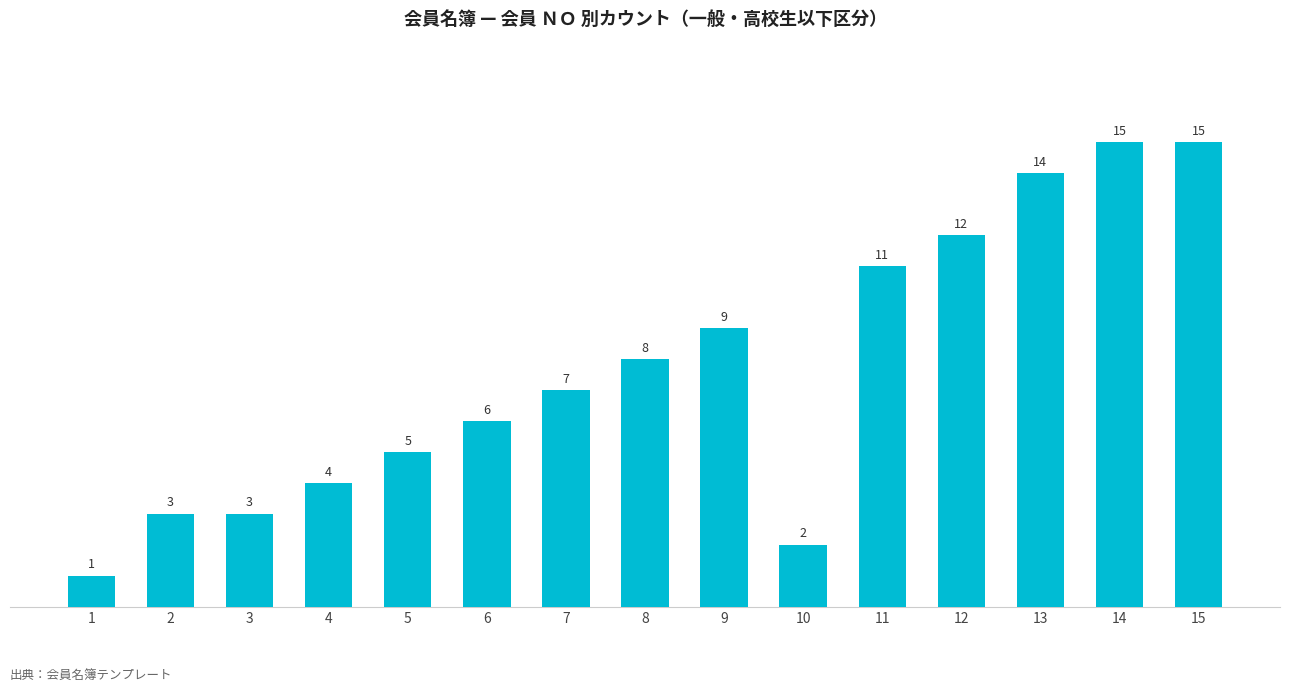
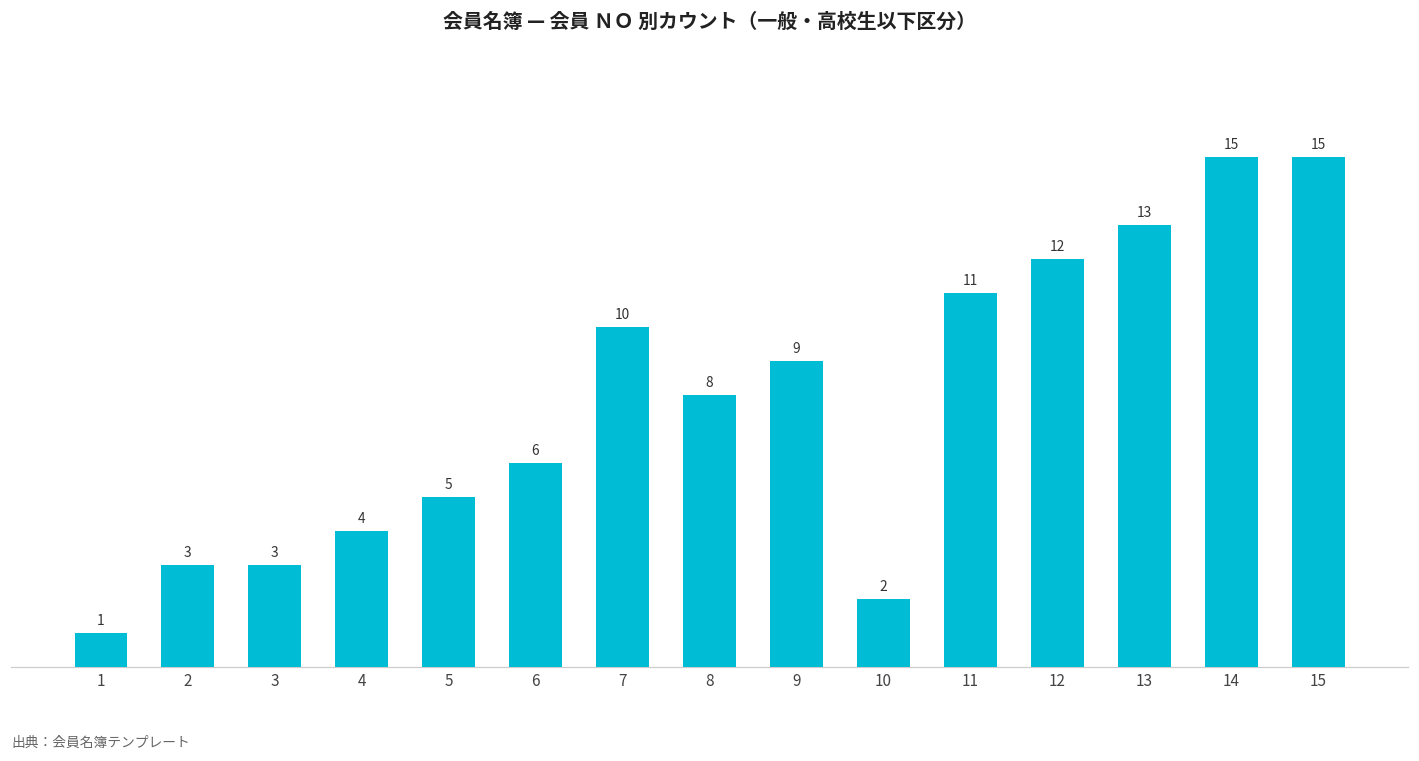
7: 7 -> 10
13: 14 -> 13
